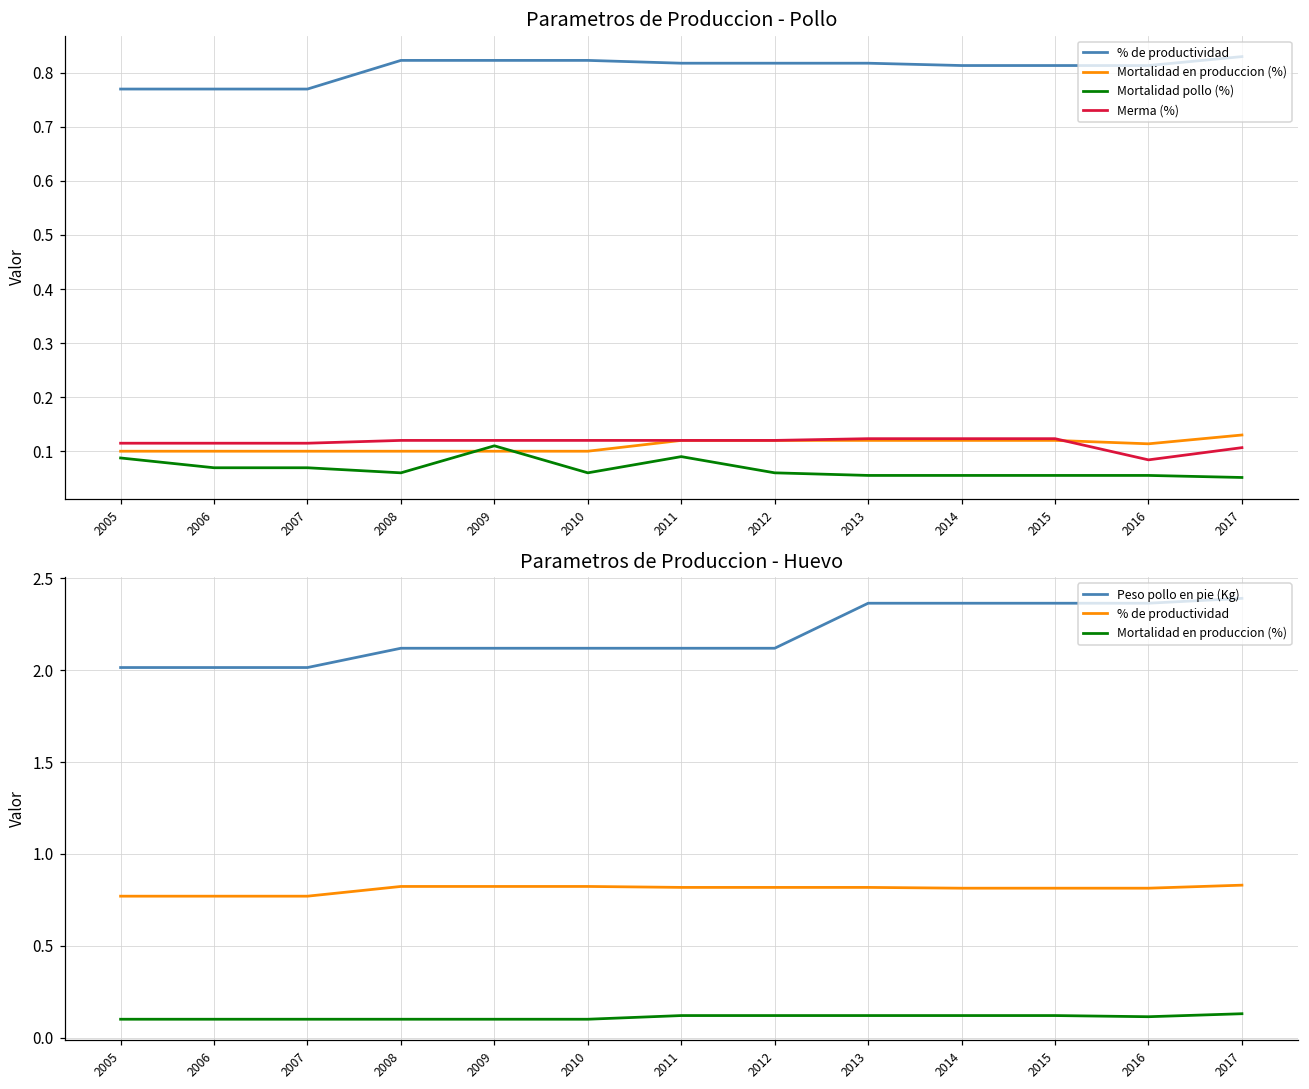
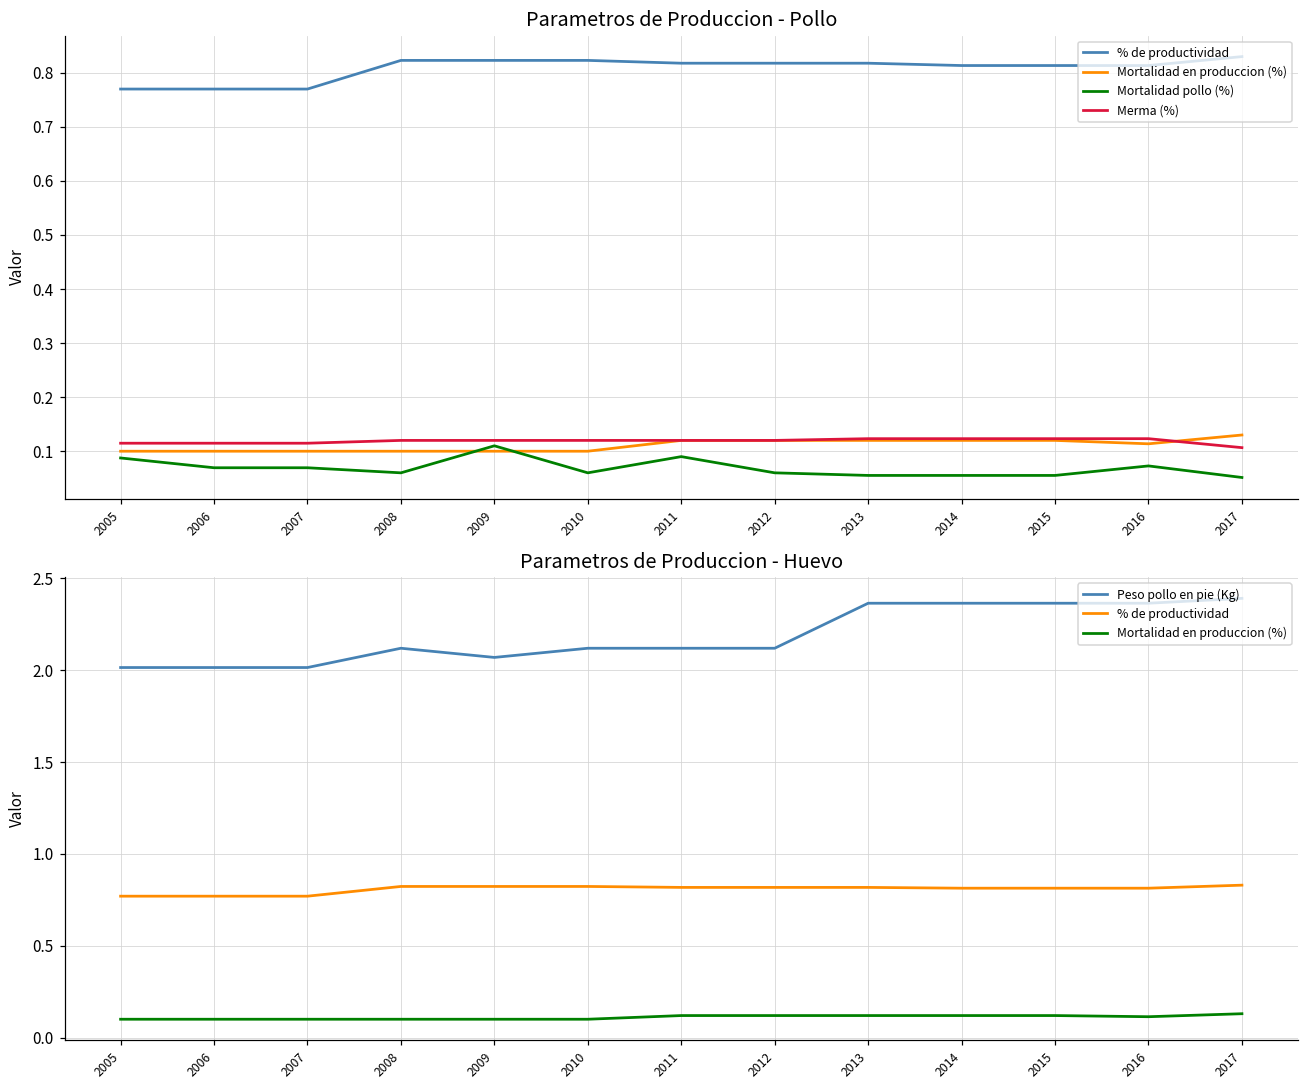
Parametros de Produccion - Pollo, Mortalidad pollo (%), 2016: 0.06 -> 0.07
Parametros de Produccion - Pollo, Merma (%), 2016: 0.08 -> 0.12
Parametros de Produccion - Huevo, Peso pollo en pie (Kg), 2009: 2.12 -> 2.07
